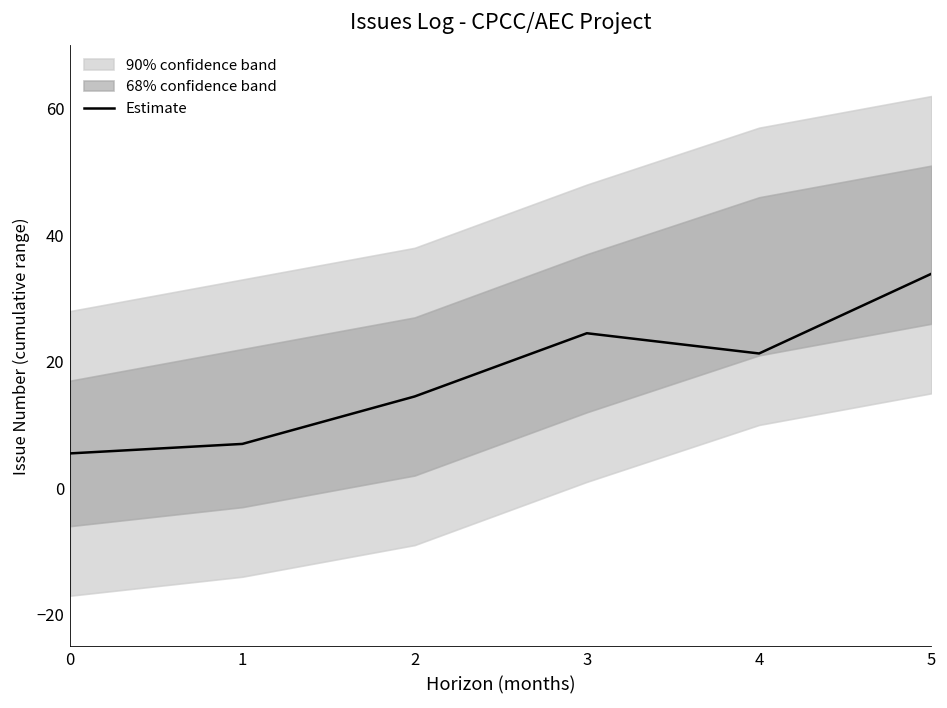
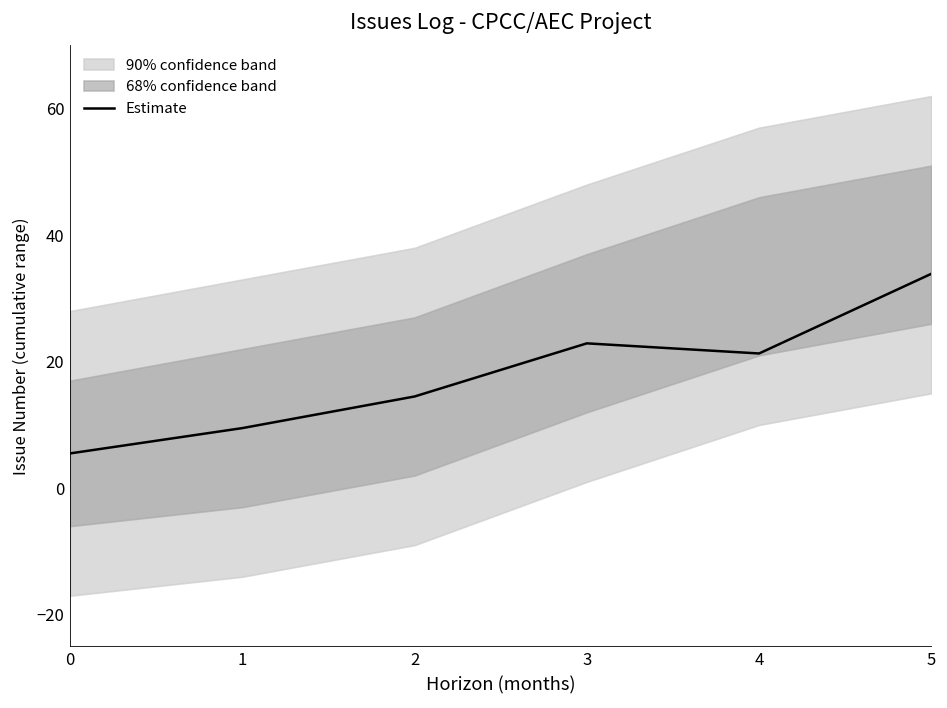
Estimate, 1: 7 -> 10
Estimate, 3: 25 -> 23
